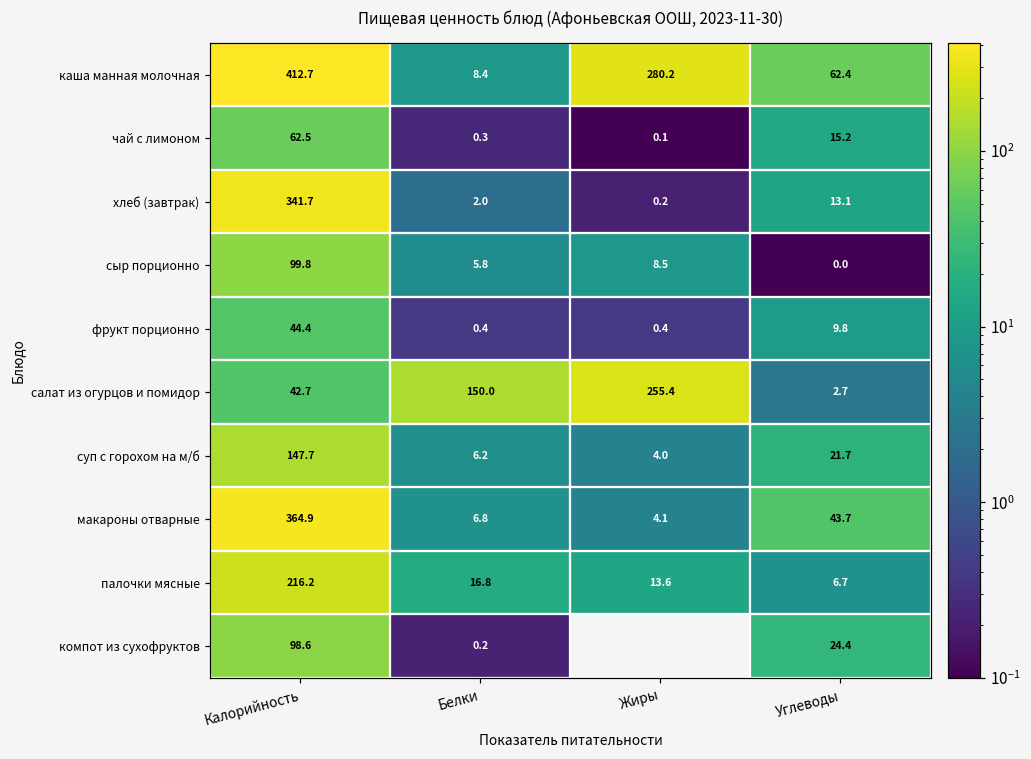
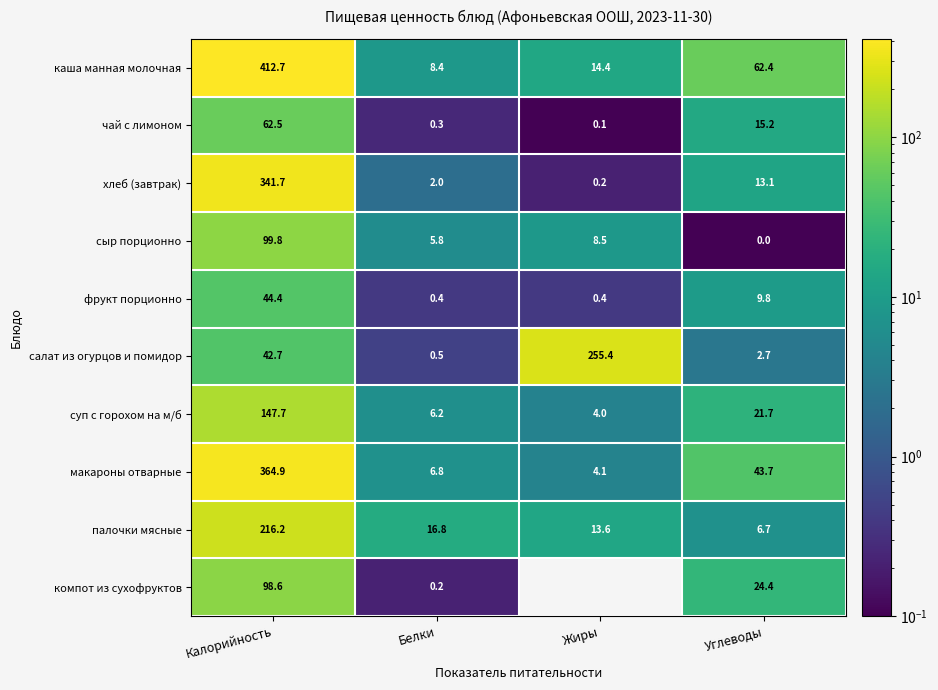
каша манная молочная, Жиры: 280.2 -> 14.4
салат из огурцов и помидор, Белки: 150.0 -> 0.5
